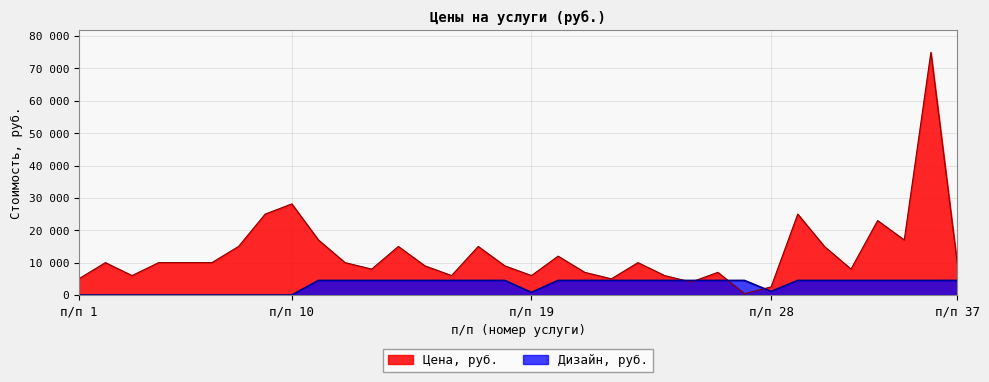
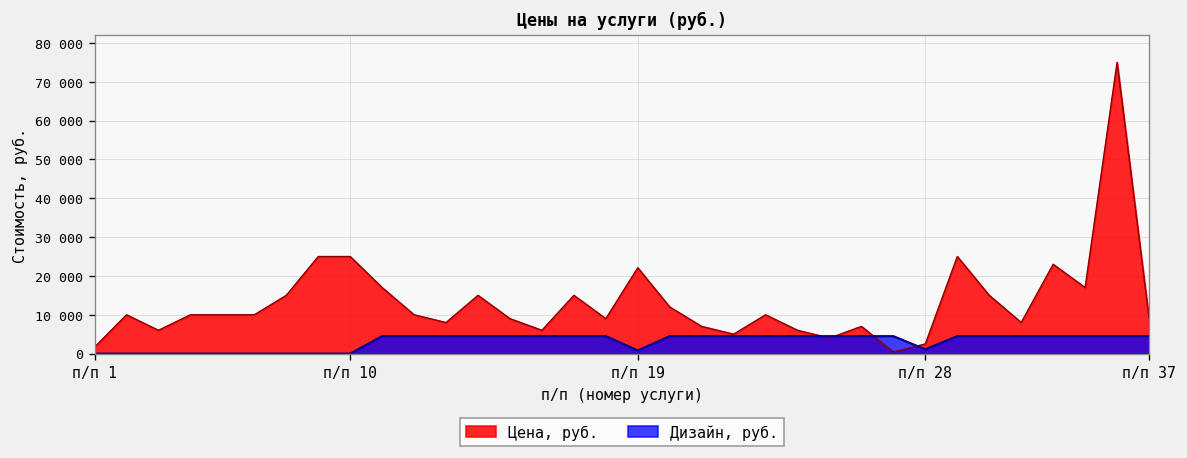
Цена, руб., п/п 1: 5000 -> 2000
Цена, руб., п/п 10: 28000 -> 25000
Цена, руб., п/п 19: 6000 -> 22000
